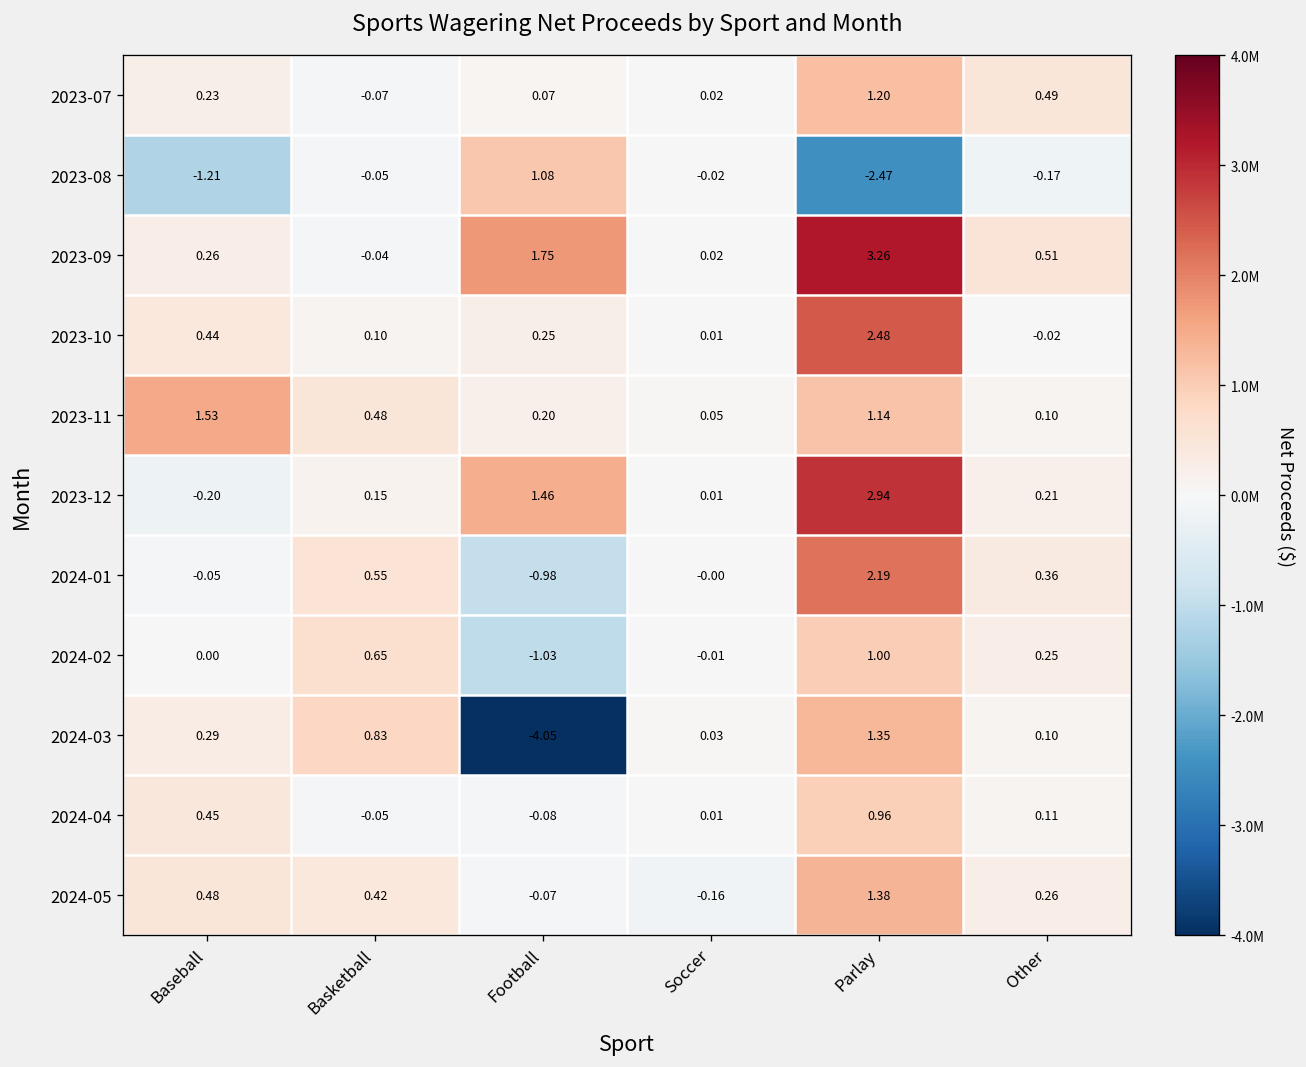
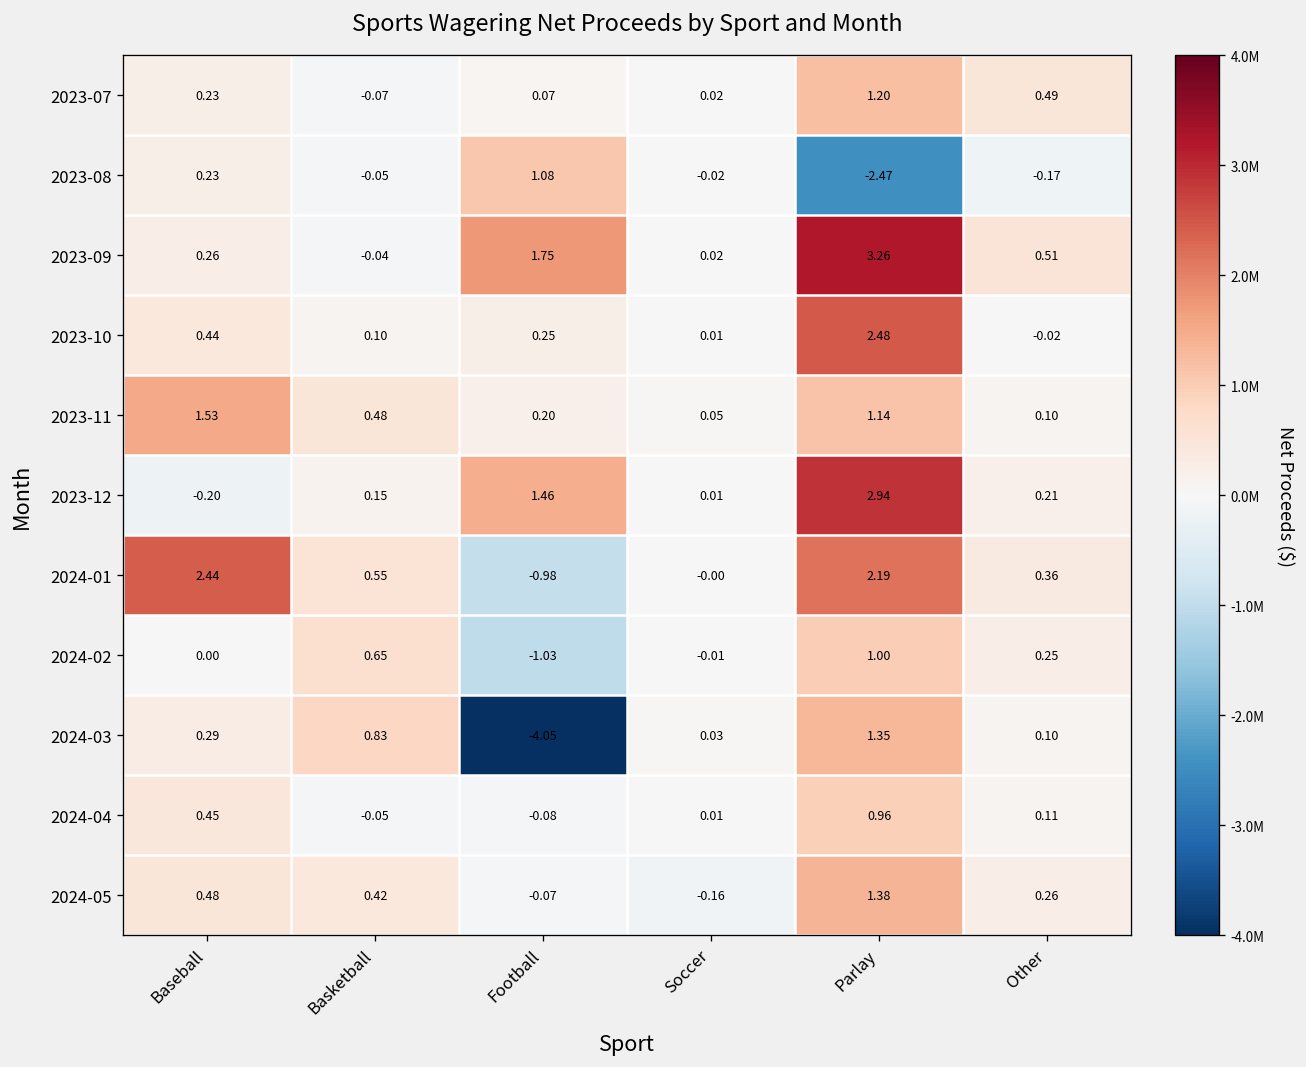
2023-08, Baseball: -1.21 -> 0.23
2024-01, Baseball: -0.05 -> 2.44
